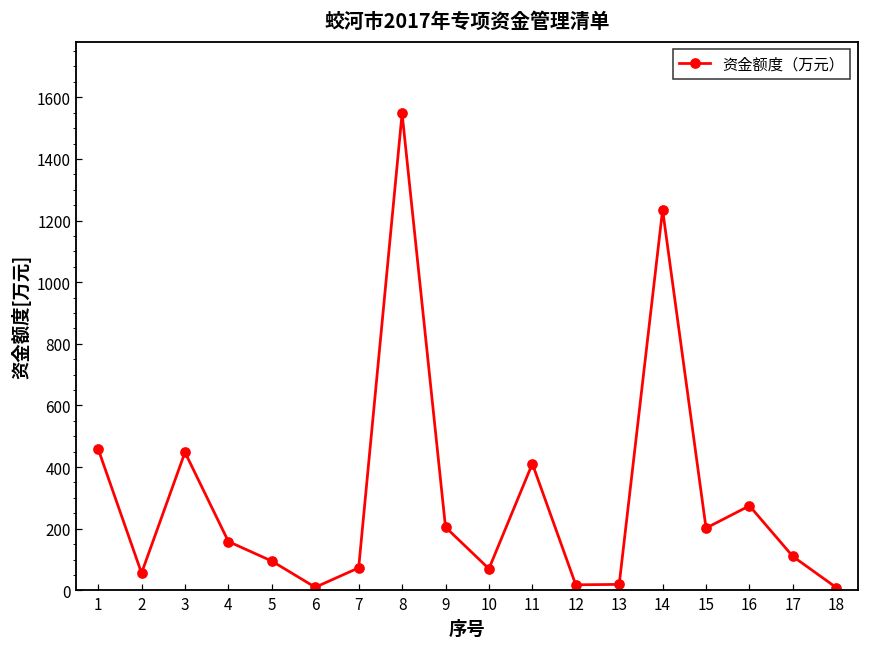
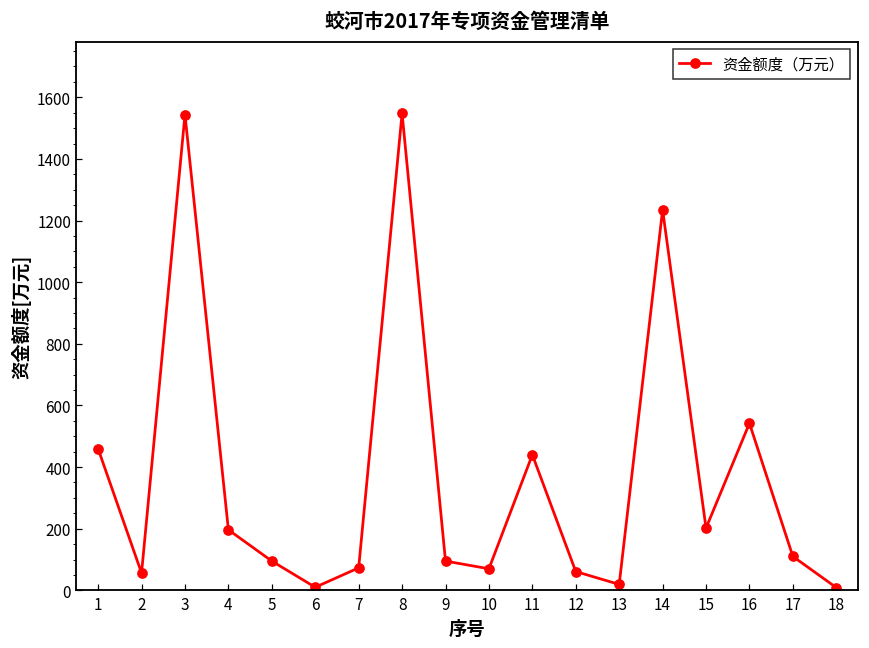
3: 450 -> 1540
4: 160 -> 200
9: 210 -> 100
11: 410 -> 440
12: 20 -> 60
16: 270 -> 540
